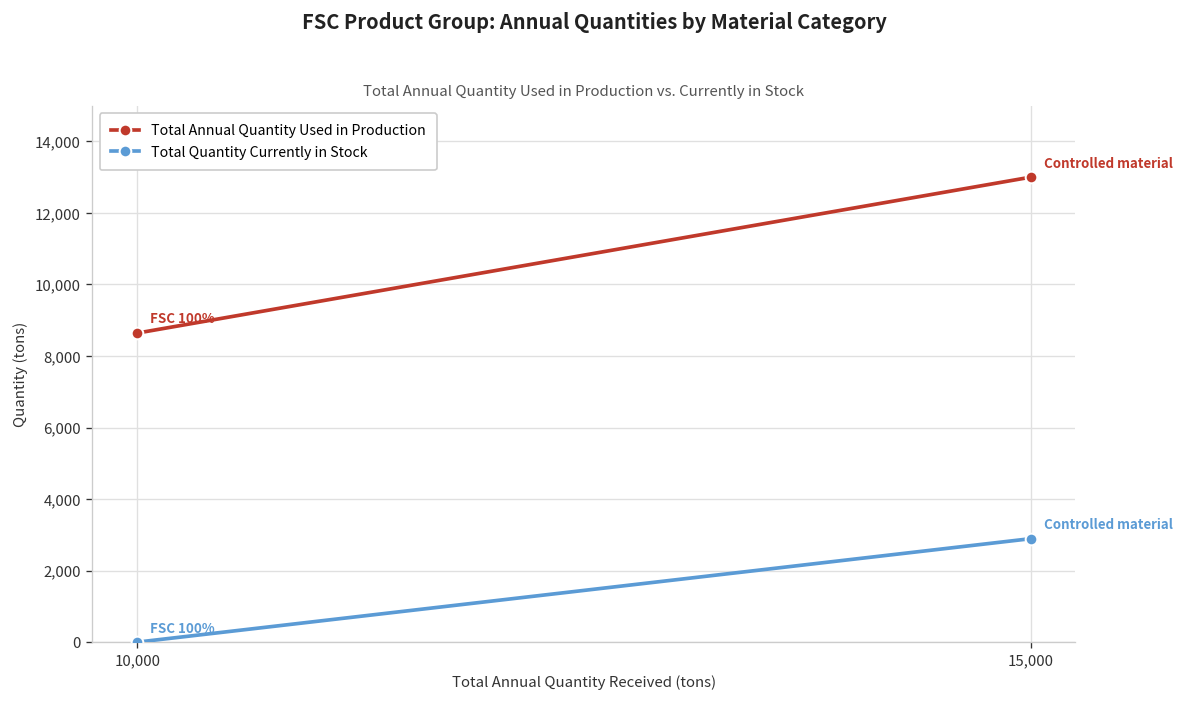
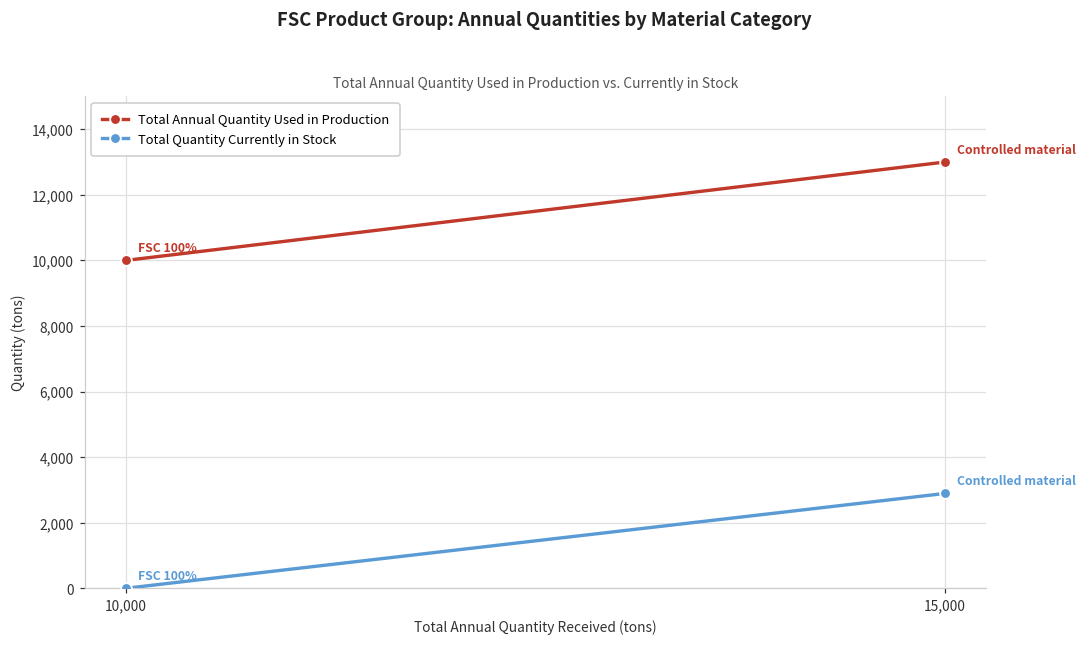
Total Annual Quantity Used in Production, 10,000: 8,600 -> 10,000
